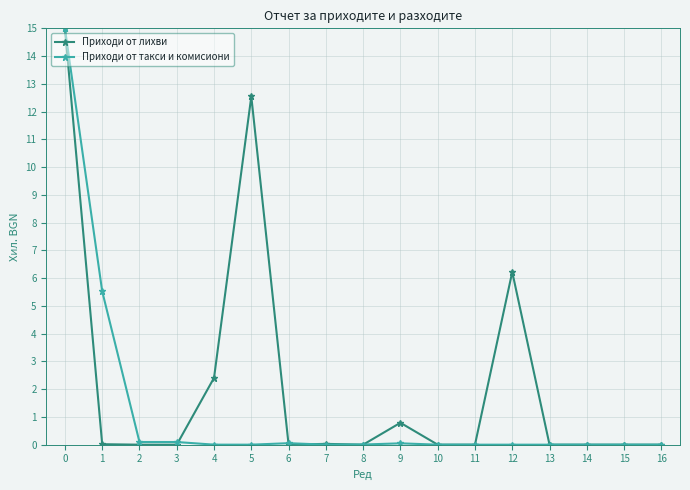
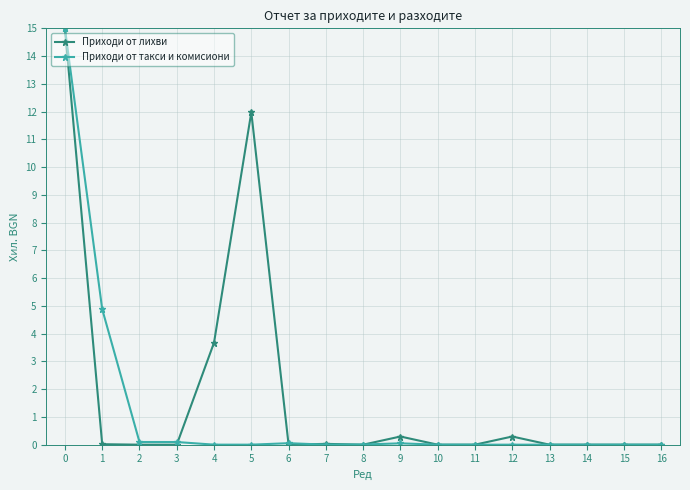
Приходи от такси и комисиони, 1: 5.5 -> 4.9
Приходи от лихви, 4: 2.4 -> 3.7
Приходи от лихви, 5: 12.5 -> 12.0
Приходи от лихви, 9: 0.8 -> 0.3
Приходи от лихви, 12: 6.2 -> 0.3
